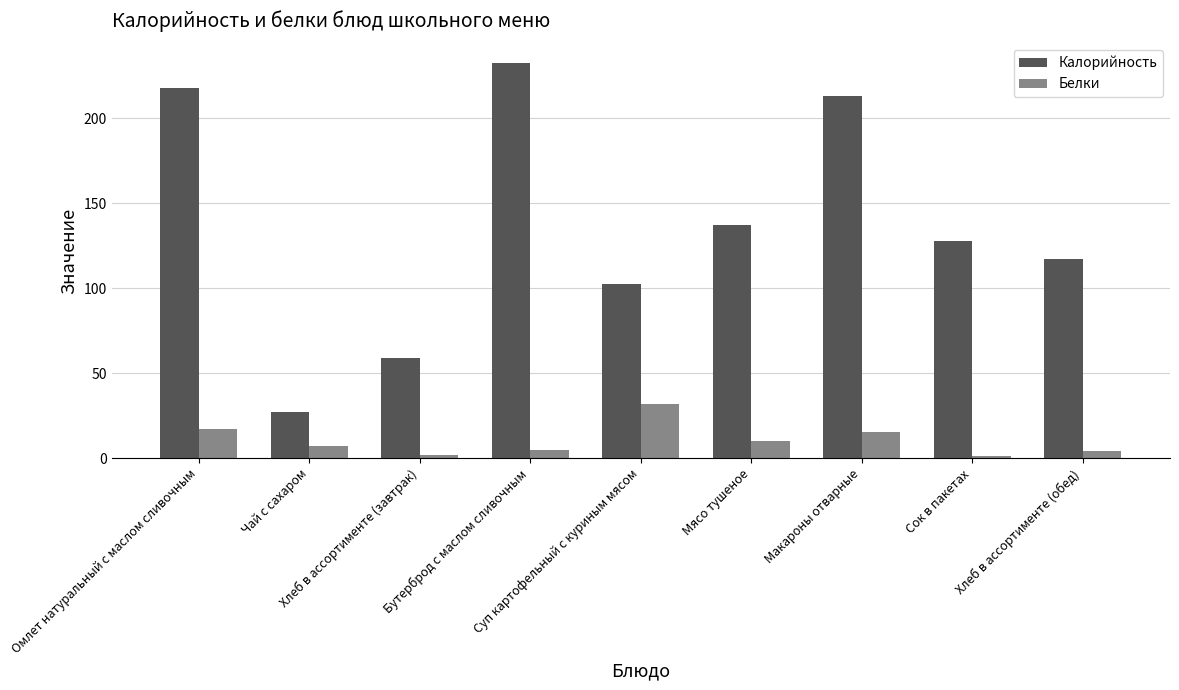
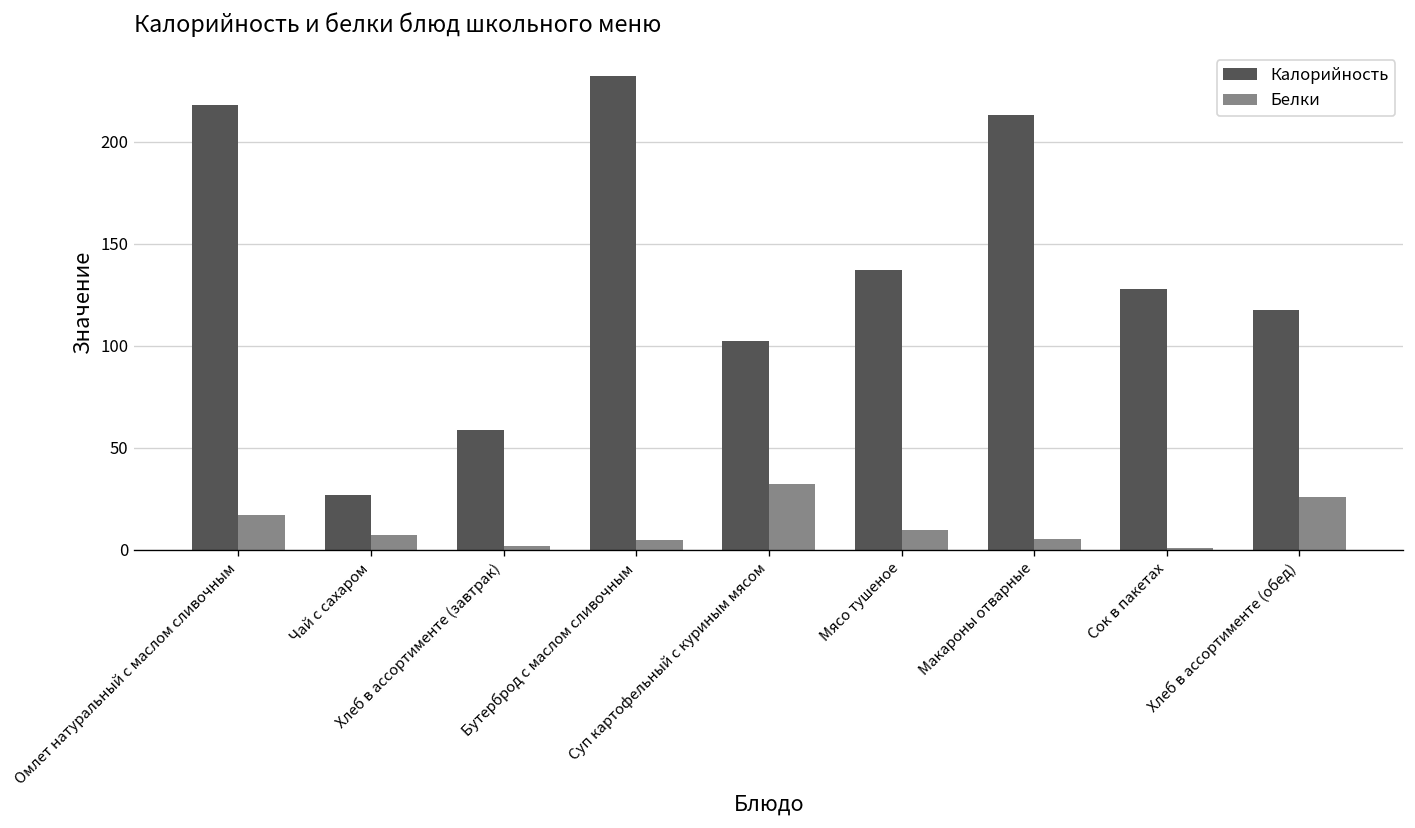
Белки, Макароны отварные: 16 -> 5
Белки, Хлеб в ассортименте (обед): 4 -> 26
